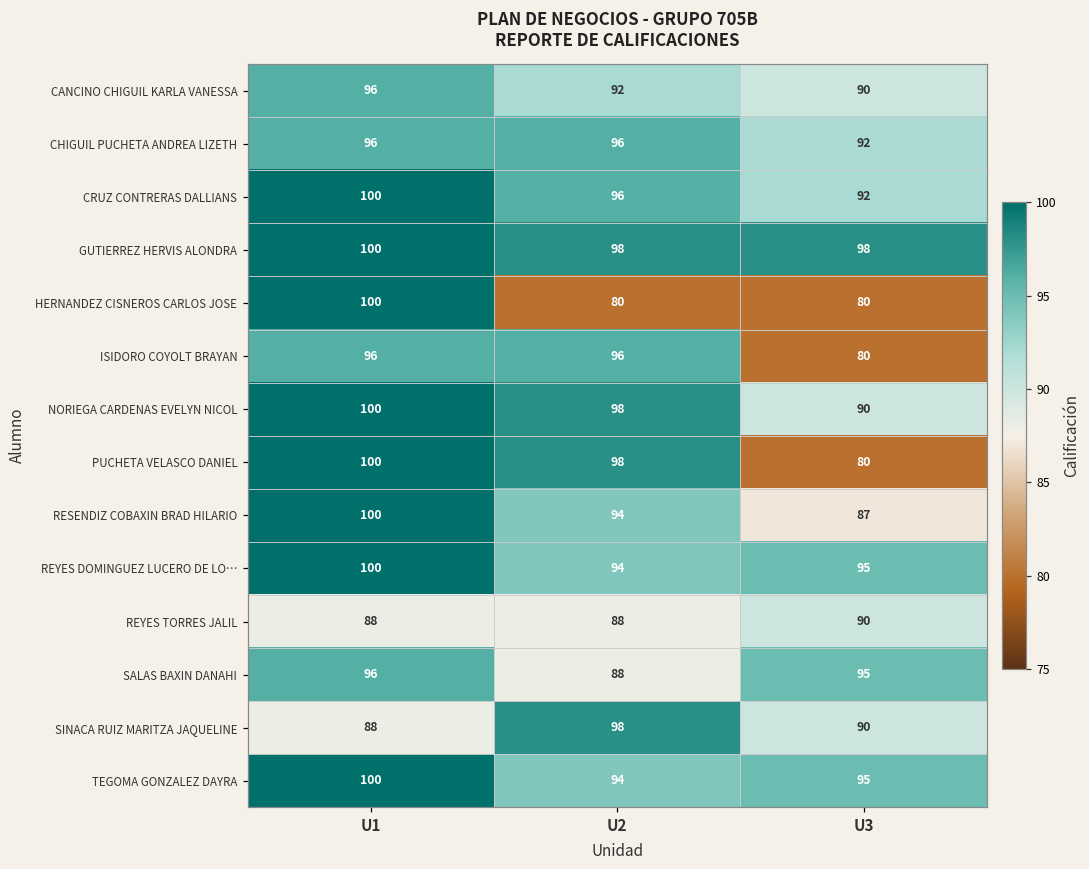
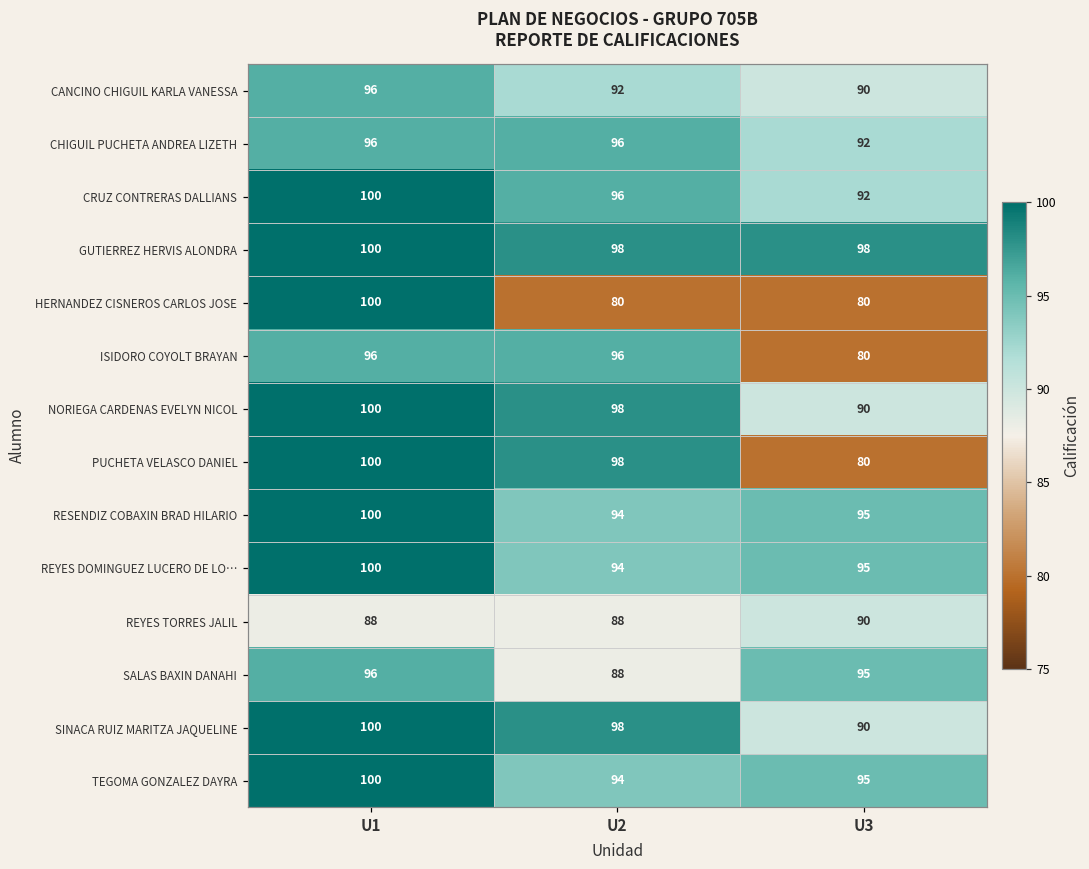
RESENDIZ COBAXIN BRAD HILARIO, U3: 87 -> 95
SINACA RUIZ MARITZA JAQUELINE, U1: 88 -> 100
